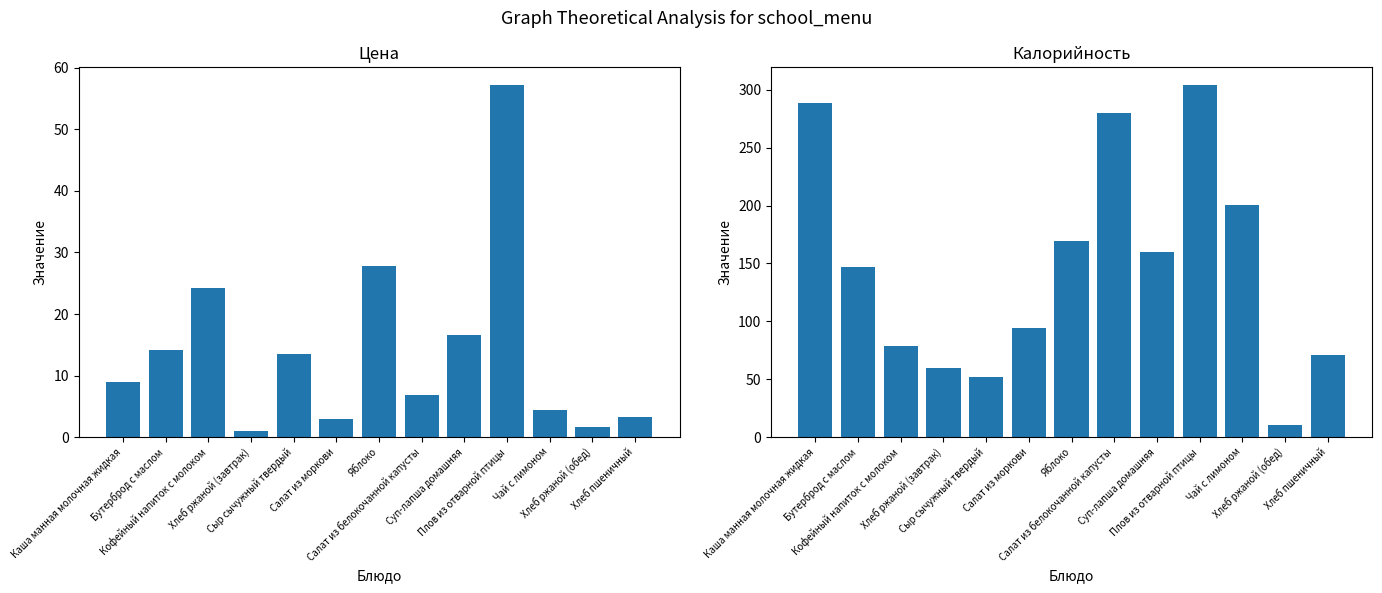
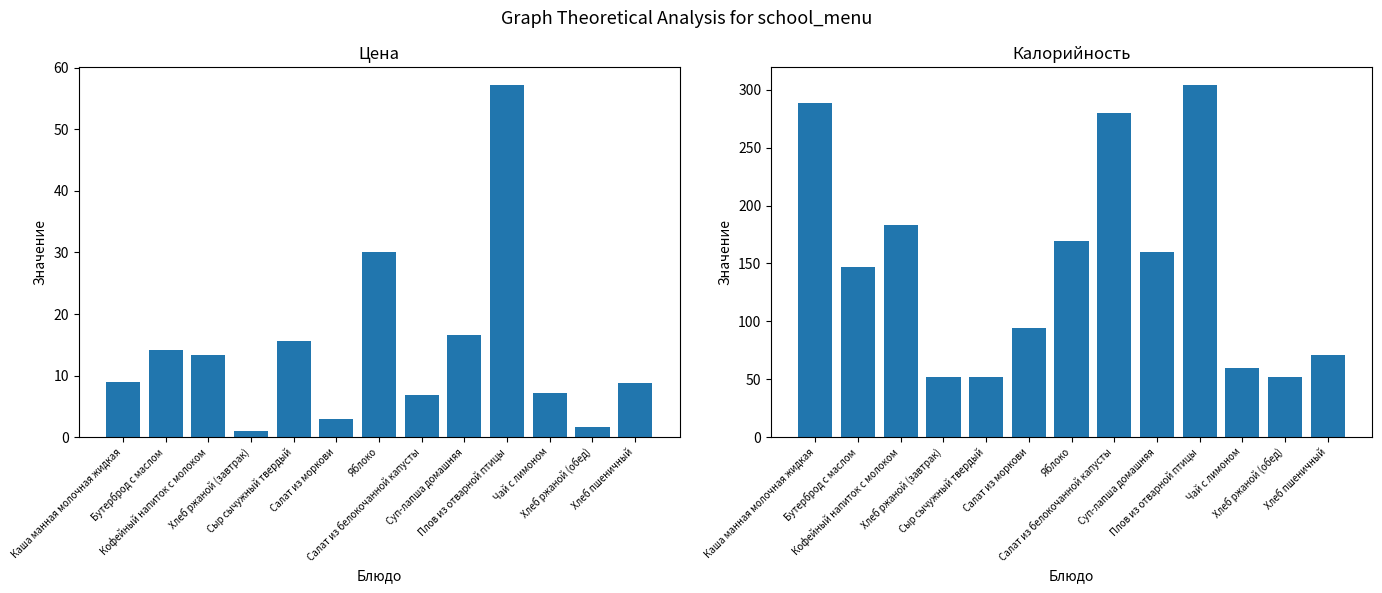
Цена, Кофейный напиток с молоком: 24 -> 13
Цена, Сыр сычужный твердый: 14 -> 16
Цена, Яблоко: 28 -> 30
Цена, Чай с лимоном: 4 -> 7
Цена, Хлеб пшеничный: 3 -> 9
Калорийность, Кофейный напиток с молоком: 79 -> 184
Калорийность, Хлеб ржаной (завтрак): 59 -> 52
Калорийность, Чай с лимоном: 201 -> 60
Калорийность, Хлеб ржаной (обед): 11 -> 52
